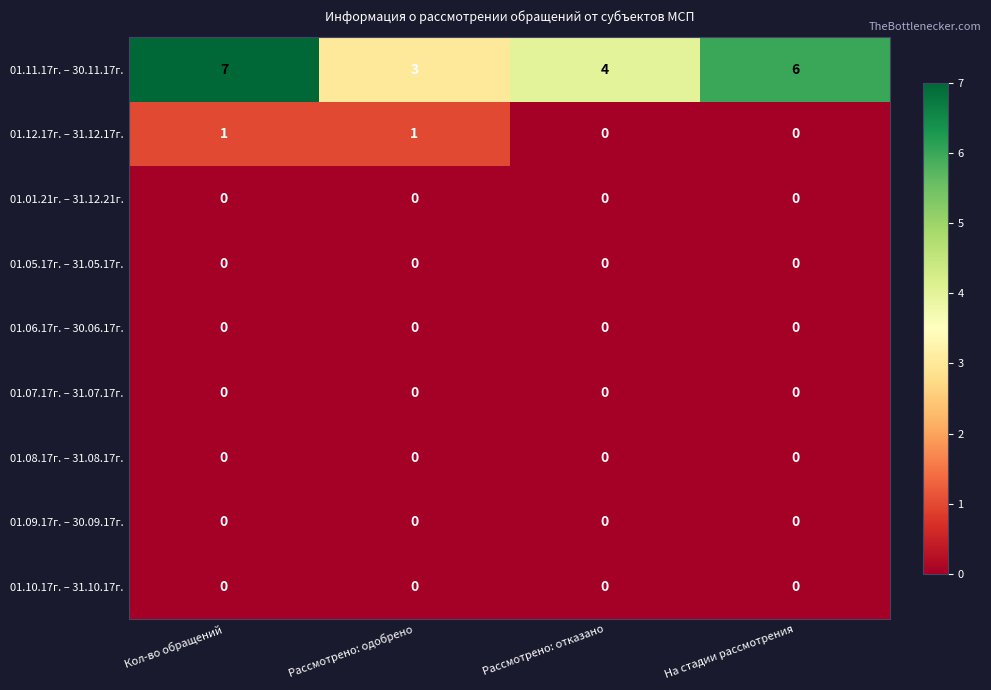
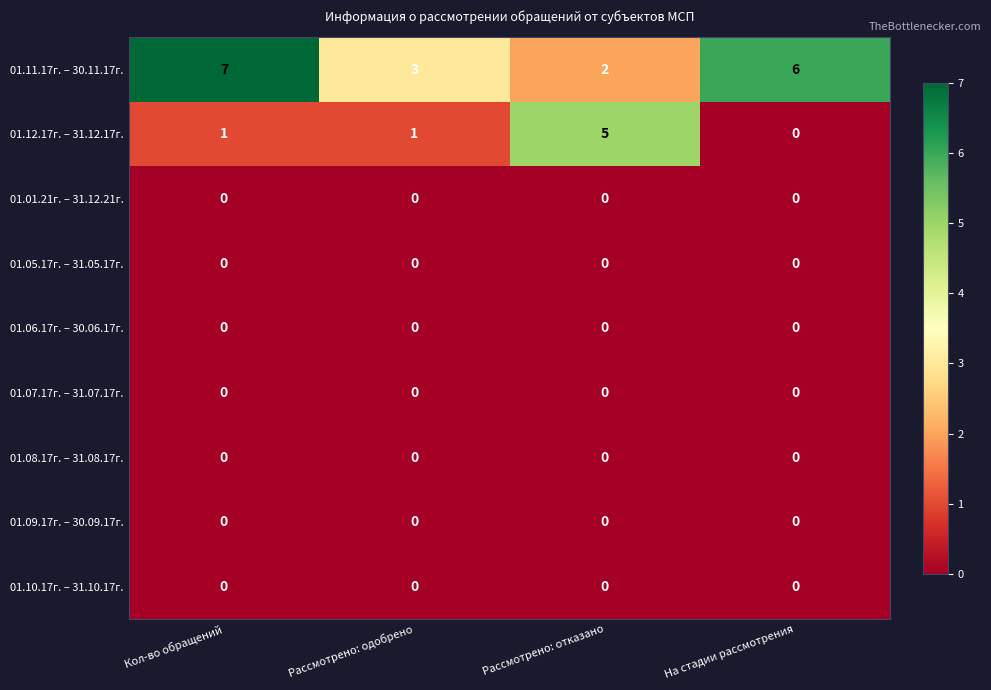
01.11.17г. – 30.11.17г., Рассмотрено: отказано: 4 -> 2
01.12.17г. – 31.12.17г., Рассмотрено: отказано: 0 -> 5
